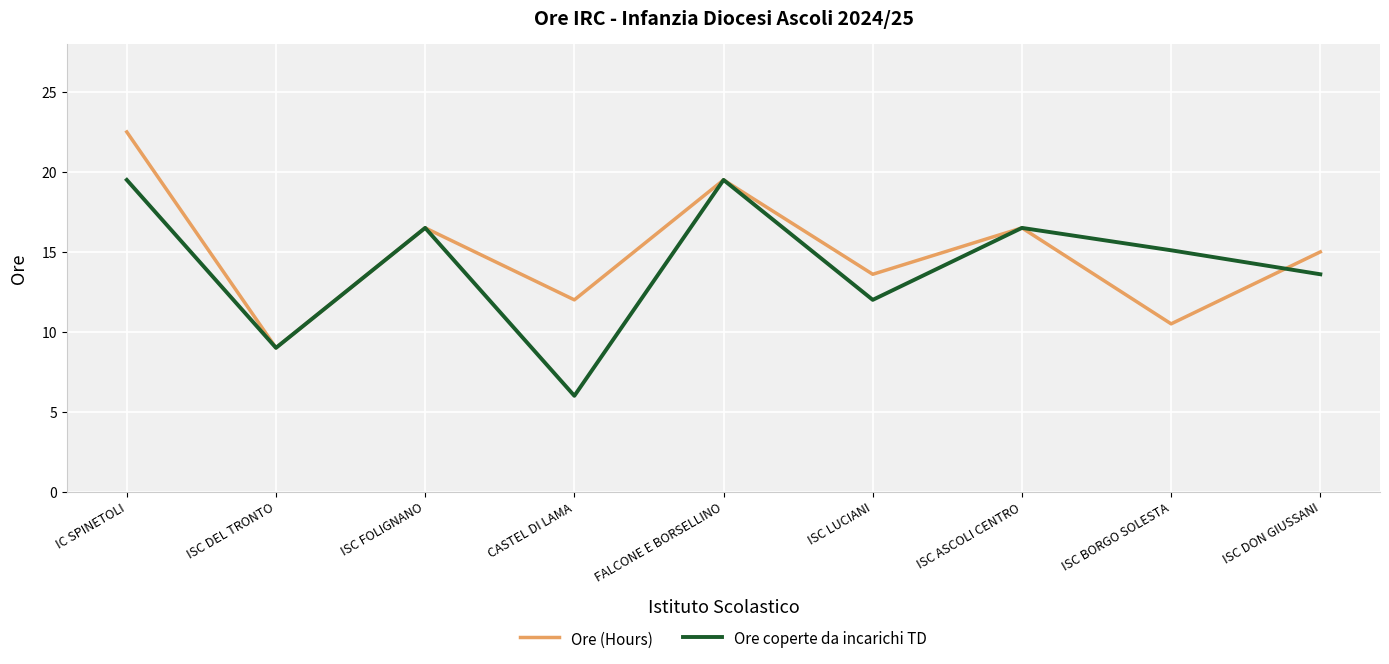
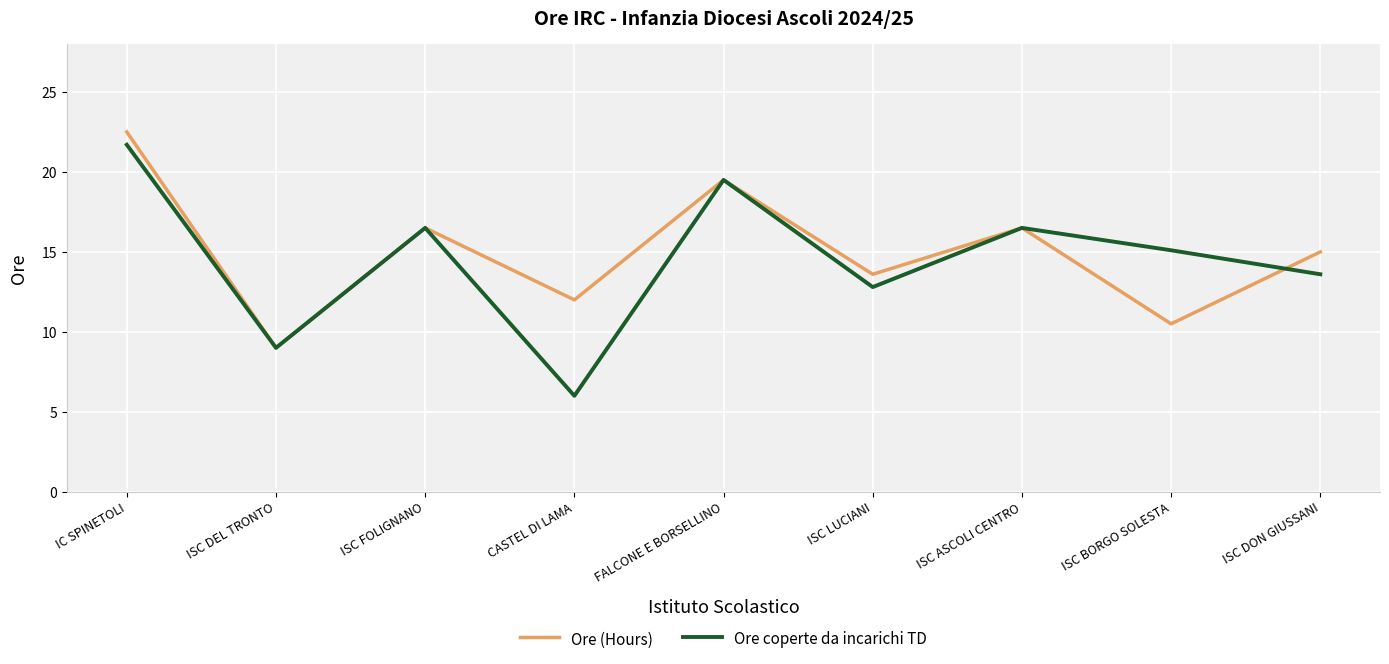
Ore coperte da incarichi TD, IC SPINETOLI: 19.5 -> 21.7
Ore coperte da incarichi TD, ISC LUCIANI: 12.0 -> 12.8
